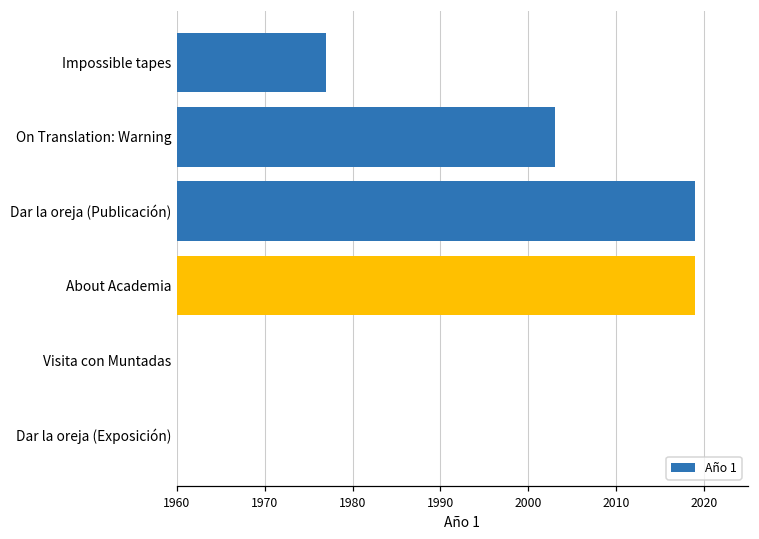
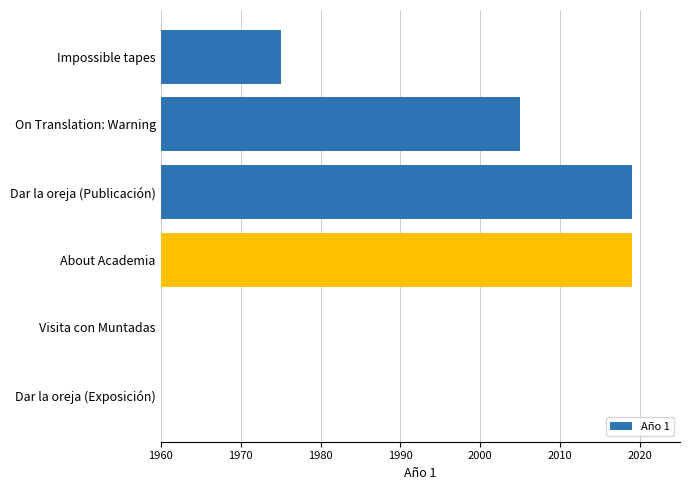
Impossible tapes: 1977 -> 1975
On Translation: Warning: 2003 -> 2005
